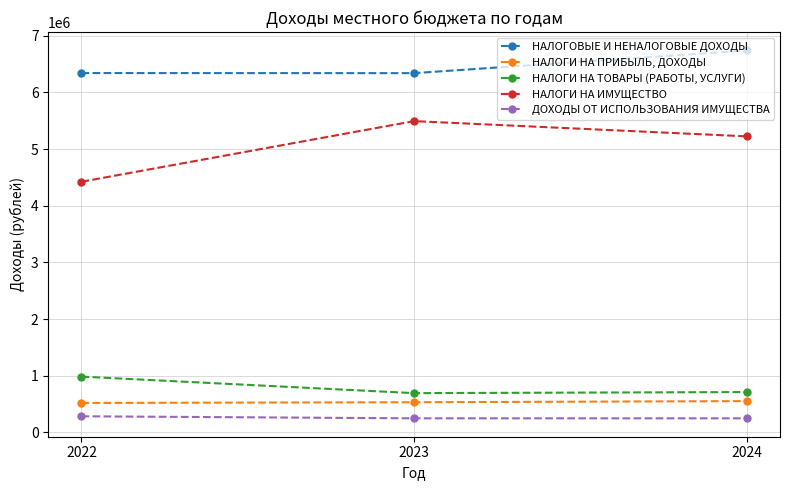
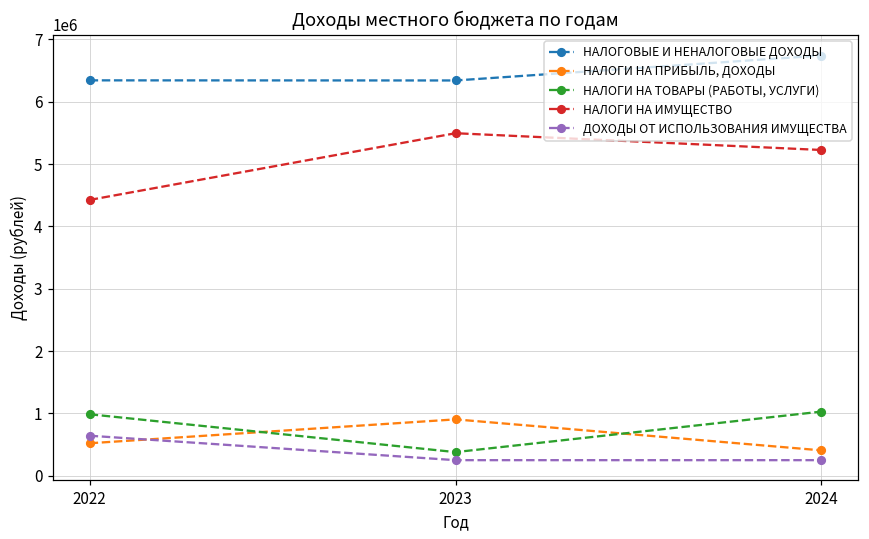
ДОХОДЫ ОТ ИСПОЛЬЗОВАНИЯ ИМУЩЕСТВА, 2022: 300000 -> 600000
НАЛОГИ НА ПРИБЫЛЬ, ДОХОДЫ, 2023: 500000 -> 900000
НАЛОГИ НА ТОВАРЫ (РАБОТЫ, УСЛУГИ), 2023: 700000 -> 400000
НАЛОГИ НА ПРИБЫЛЬ, ДОХОДЫ, 2024: 600000 -> 400000
НАЛОГИ НА ТОВАРЫ (РАБОТЫ, УСЛУГИ), 2024: 700000 -> 1000000
